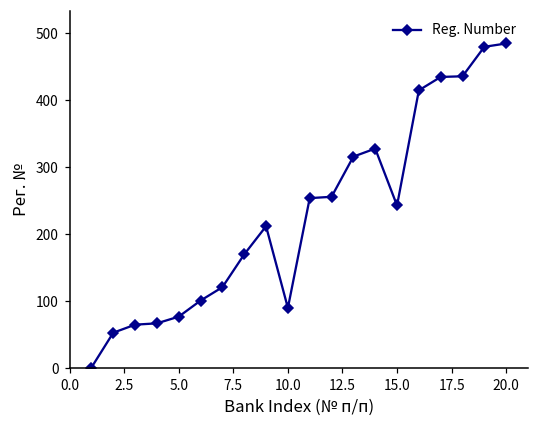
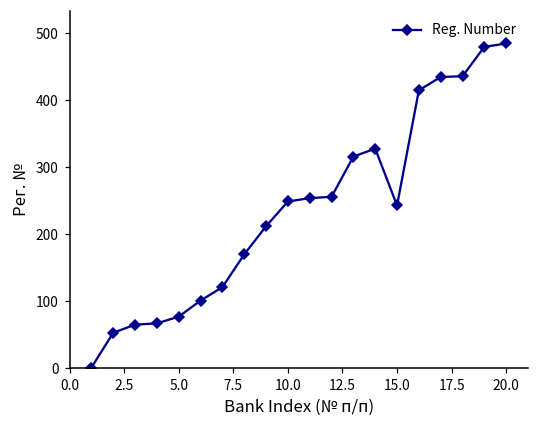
10.0: 90 -> 250
